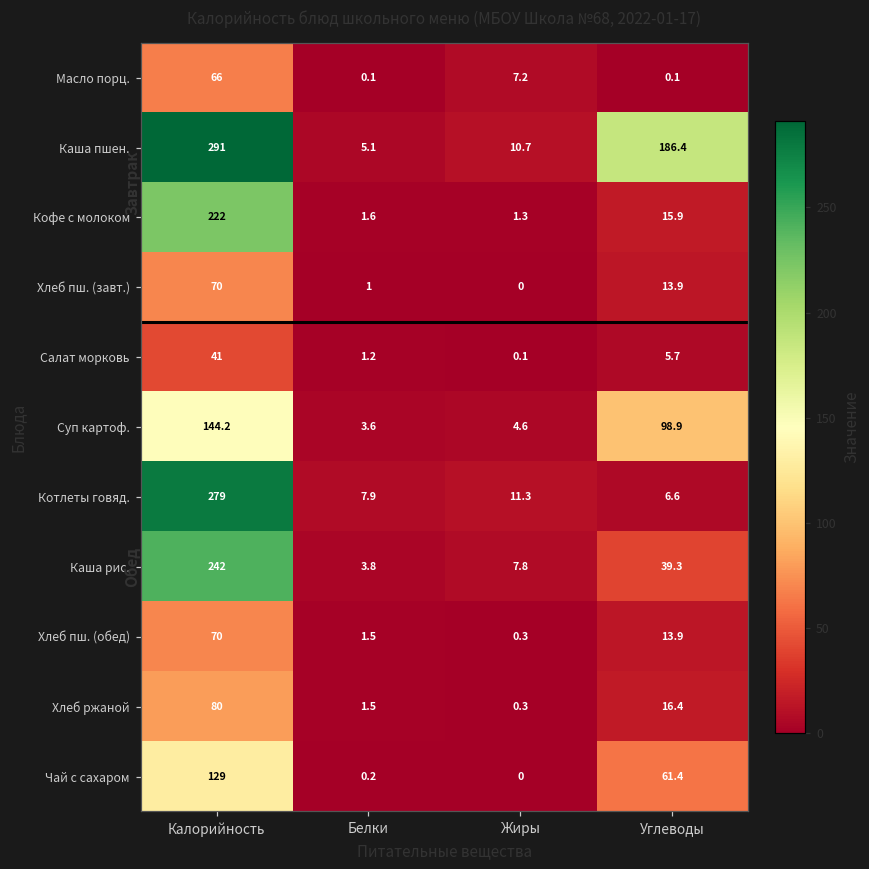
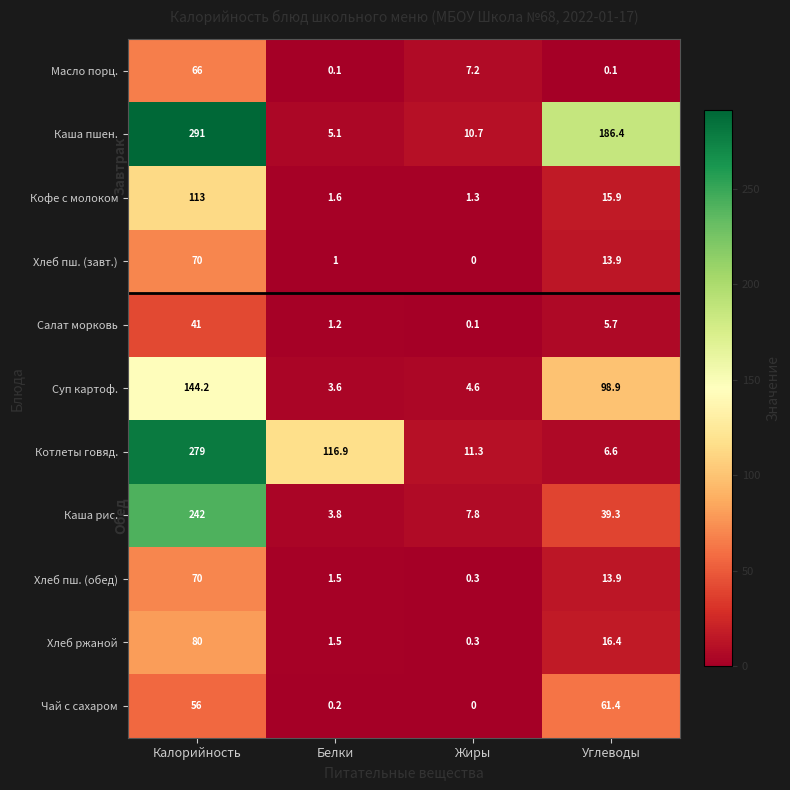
Кофе с молоком, Калорийность: 222 -> 113
Котлеты говяд., Белки: 7.9 -> 116.9
Чай с сахаром, Калорийность: 129 -> 56
